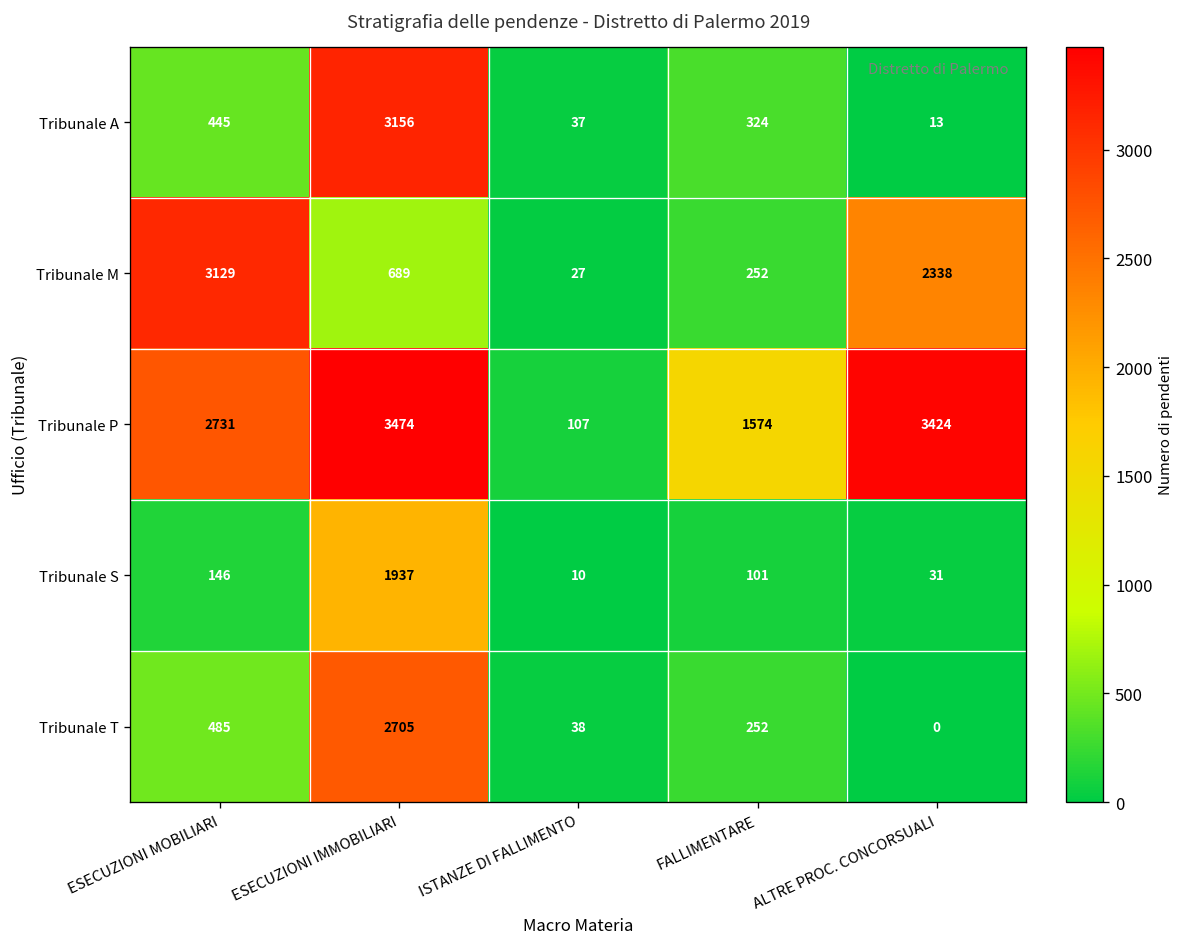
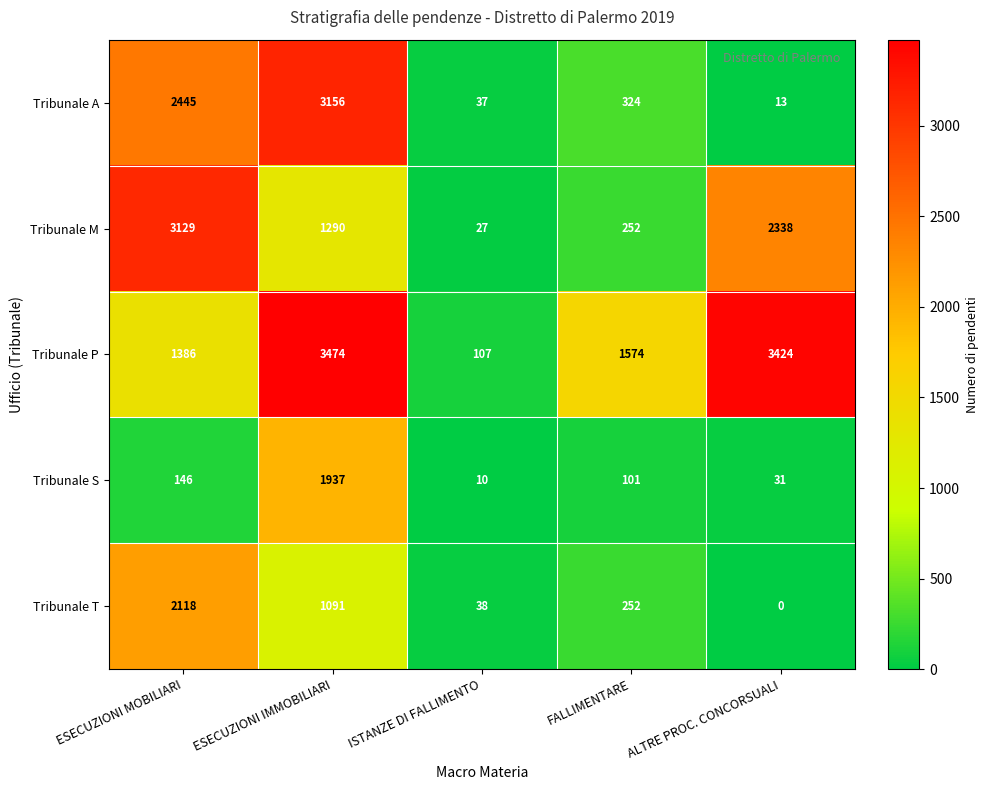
Tribunale A, ESECUZIONI MOBILIARI: 445 -> 2445
Tribunale M, ESECUZIONI IMMOBILIARI: 689 -> 1290
Tribunale P, ESECUZIONI MOBILIARI: 2731 -> 1386
Tribunale T, ESECUZIONI MOBILIARI: 485 -> 2118
Tribunale T, ESECUZIONI IMMOBILIARI: 2705 -> 1091
